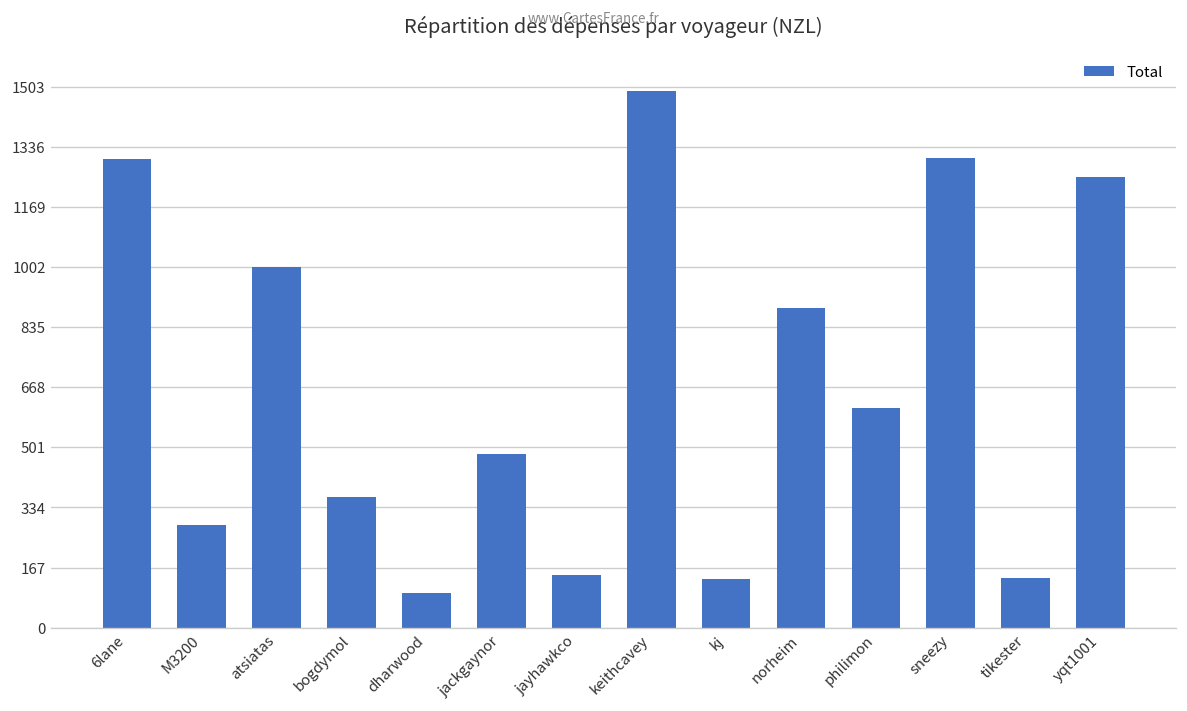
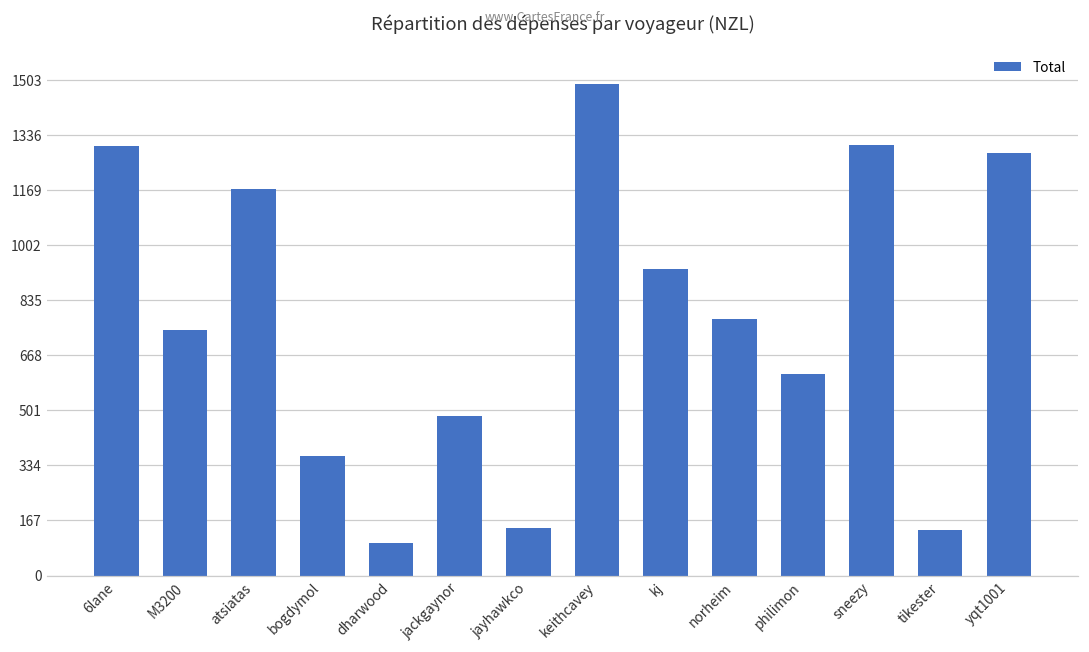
M3200: 280 -> 750
atsiatas: 1000 -> 1170
kj: 130 -> 930
norheim: 890 -> 780
yqt1001: 1250 -> 1280
